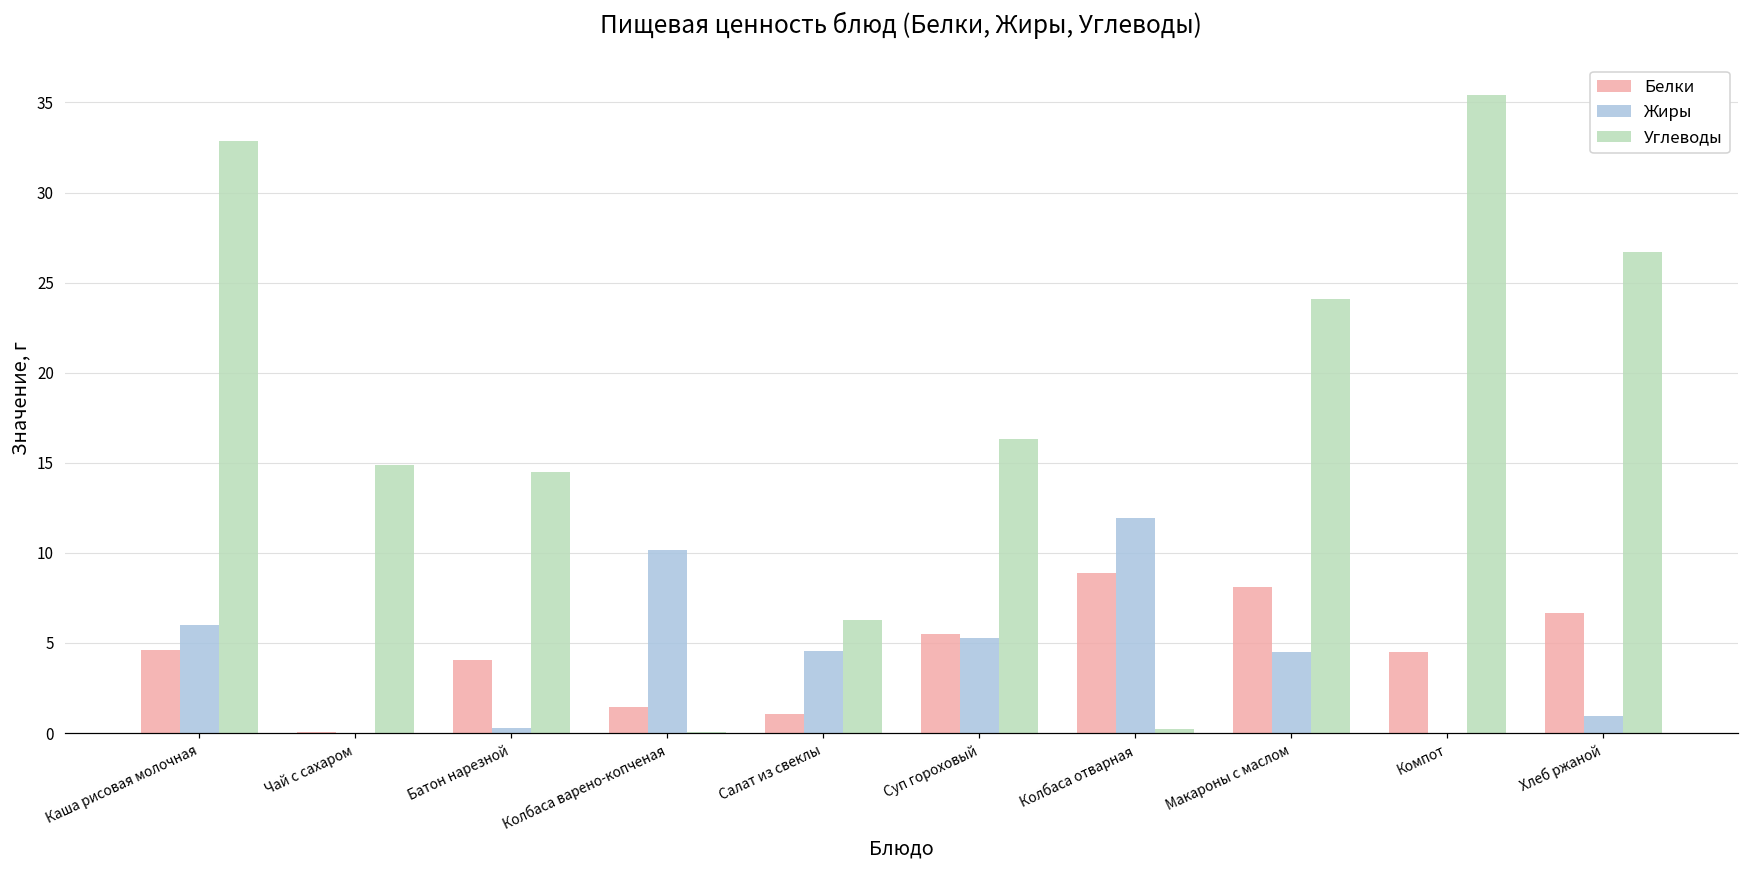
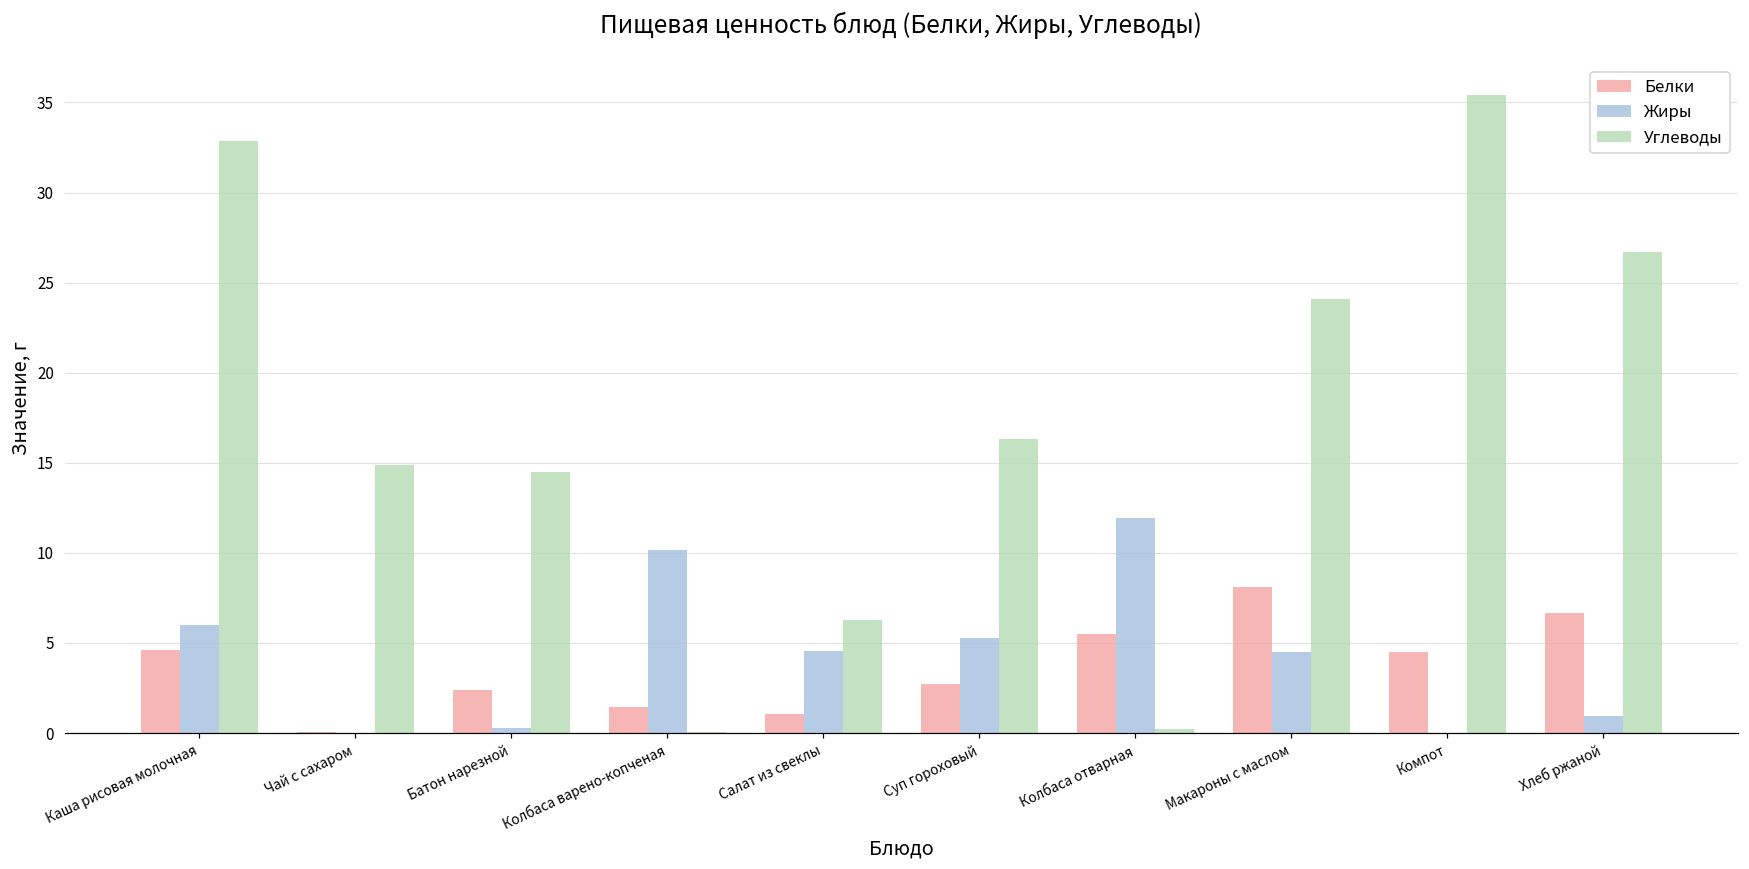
Белки, Батон нарезной: 4.1 -> 2.4
Белки, Суп гороховый: 5.5 -> 2.7
Белки, Колбаса отварная: 8.9 -> 5.5
